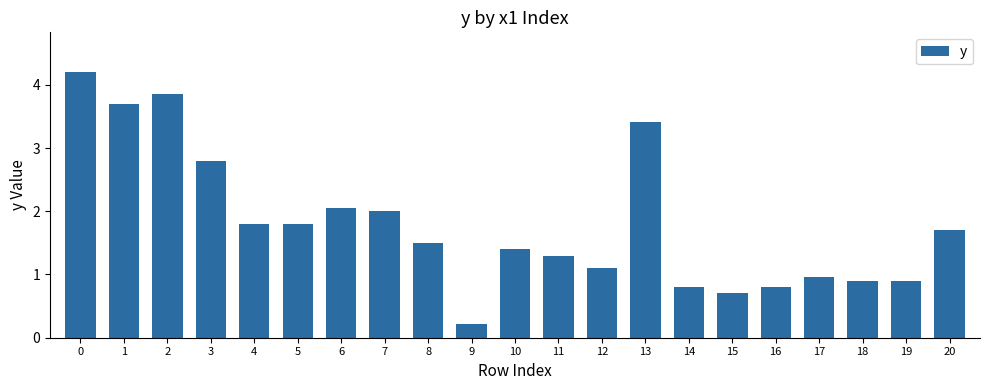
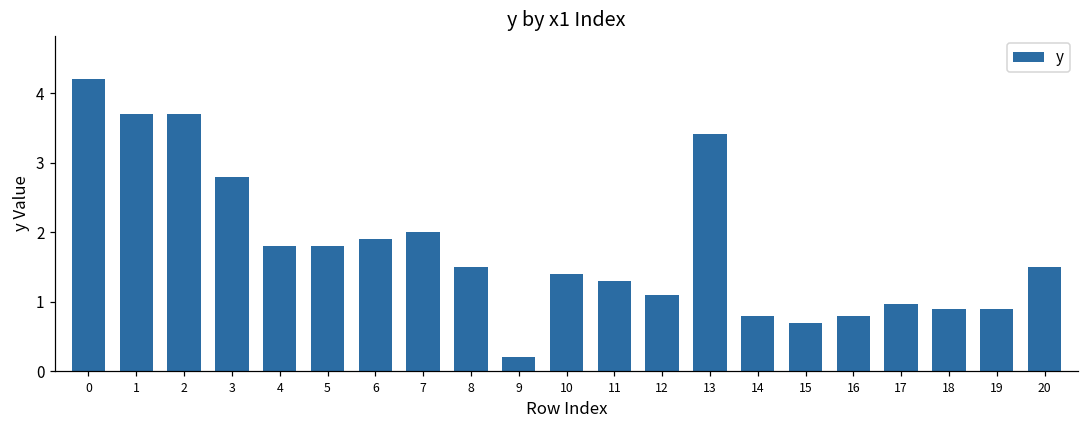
2: 3.9 -> 3.7
6: 2.1 -> 1.9
20: 1.7 -> 1.5
